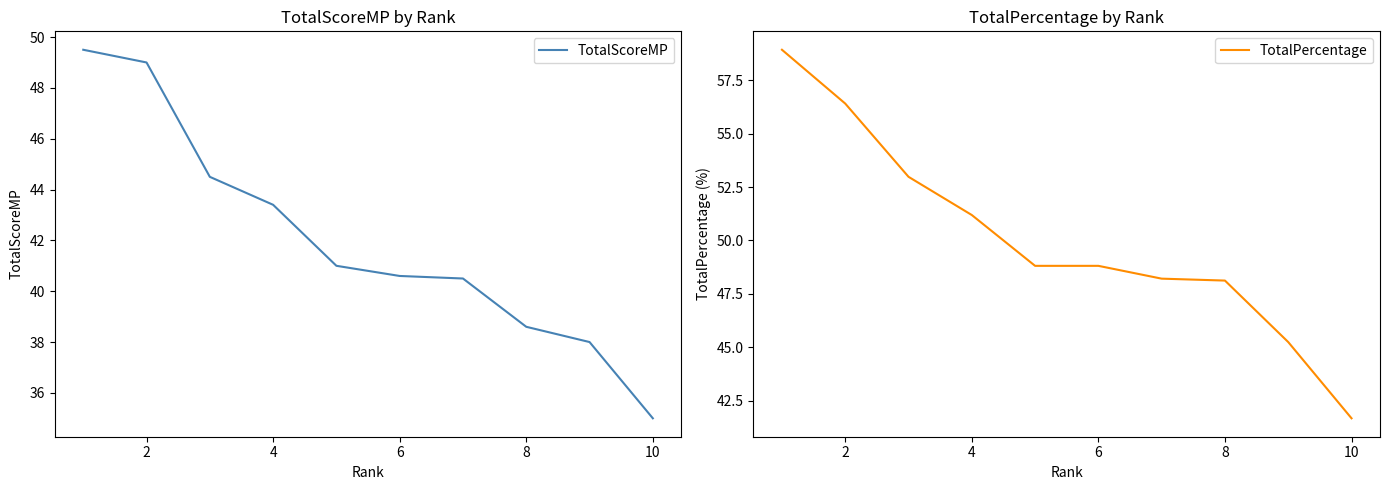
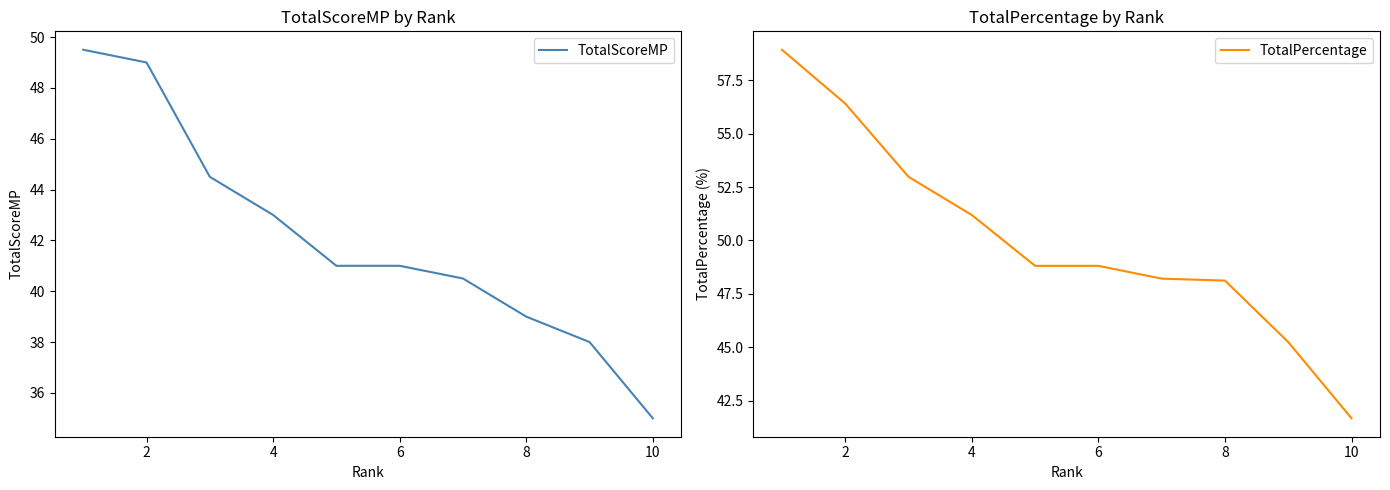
TotalScoreMP by Rank, 4: 43.4 -> 43.0
TotalScoreMP by Rank, 6: 40.6 -> 41.0
TotalScoreMP by Rank, 8: 38.6 -> 39.0
